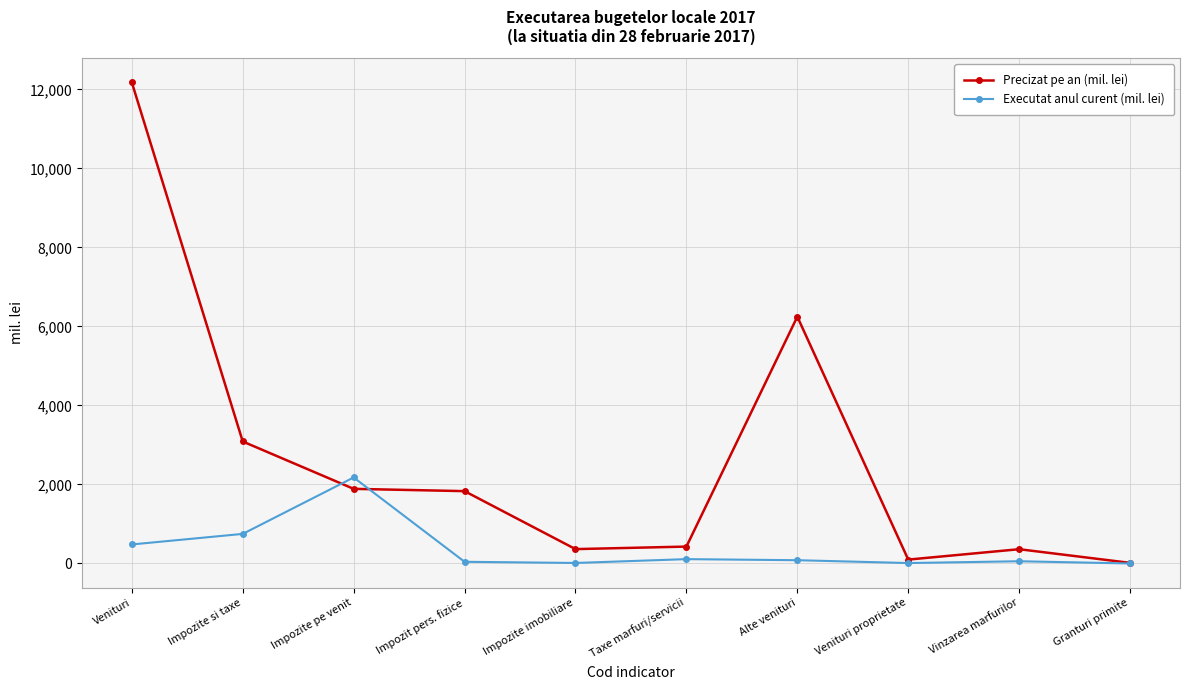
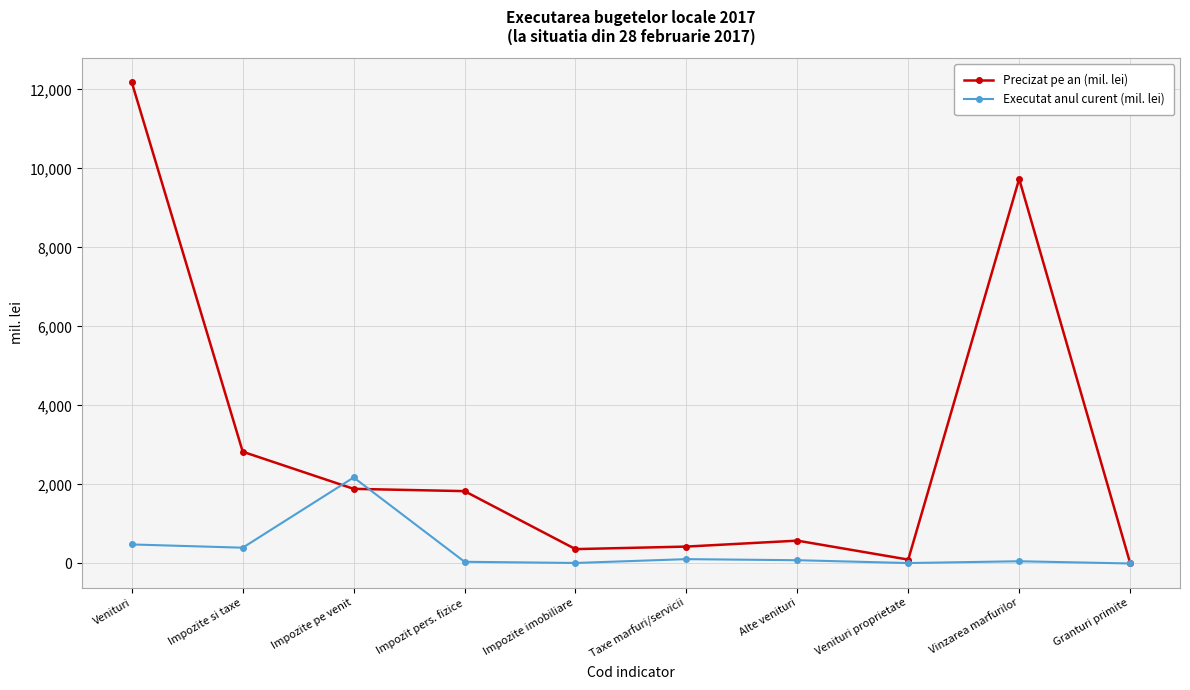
Precizat pe an (mil. lei), Impozite si taxe: 3,100 -> 2,800
Executat anul curent (mil. lei), Impozite si taxe: 700 -> 400
Precizat pe an (mil. lei), Alte venituri: 6,200 -> 600
Precizat pe an (mil. lei), Vinzarea marfurilor: 400 -> 9,700
